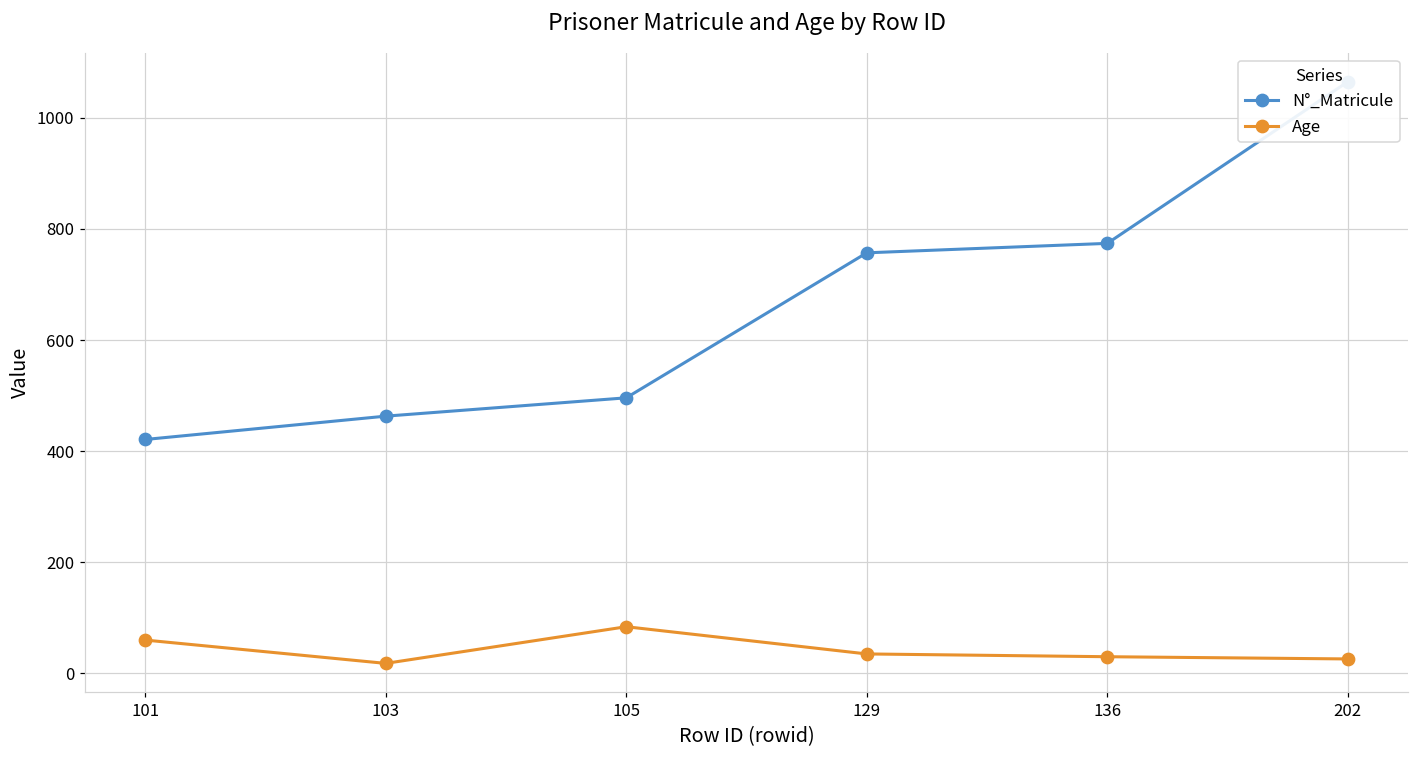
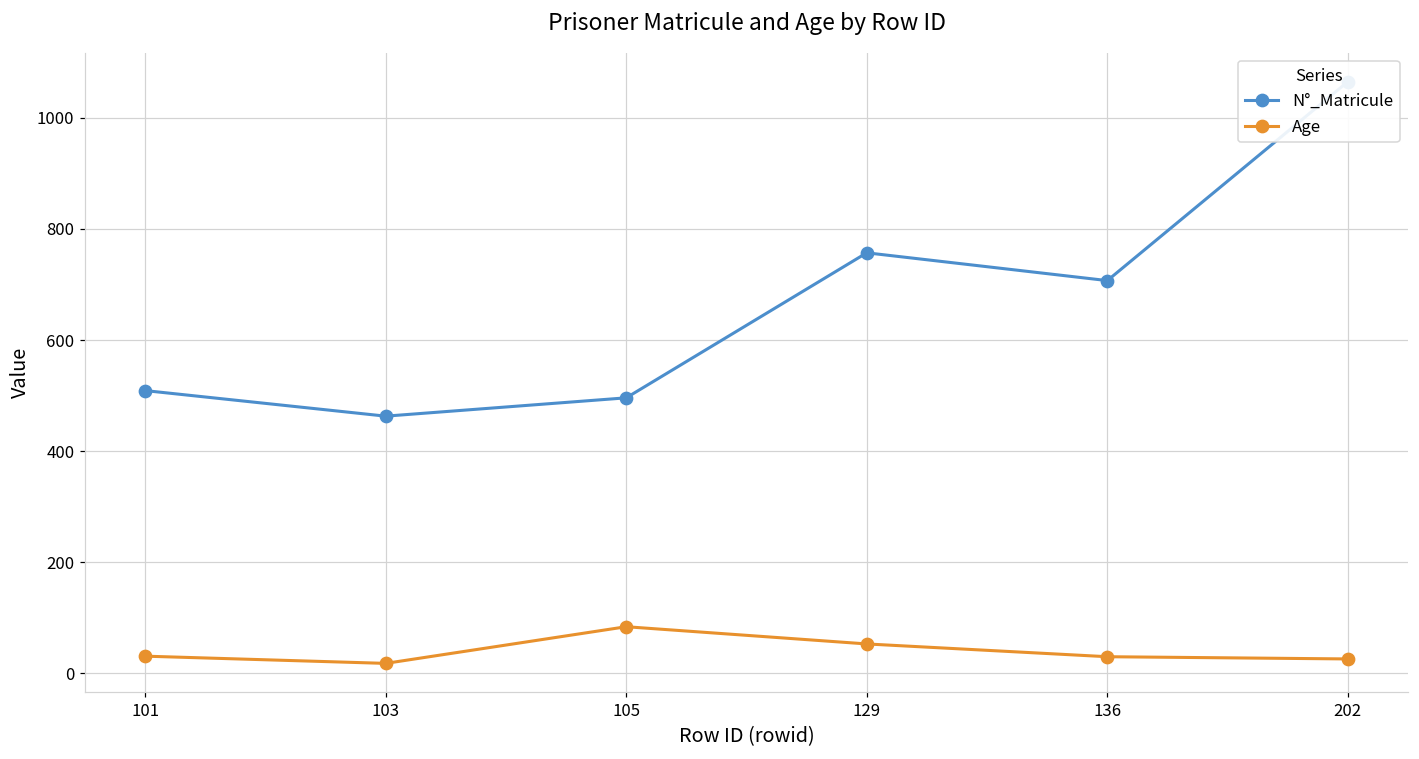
N°_Matricule, 101: 420 -> 510
Age, 101: 60 -> 30
Age, 129: 40 -> 50
N°_Matricule, 136: 770 -> 710
